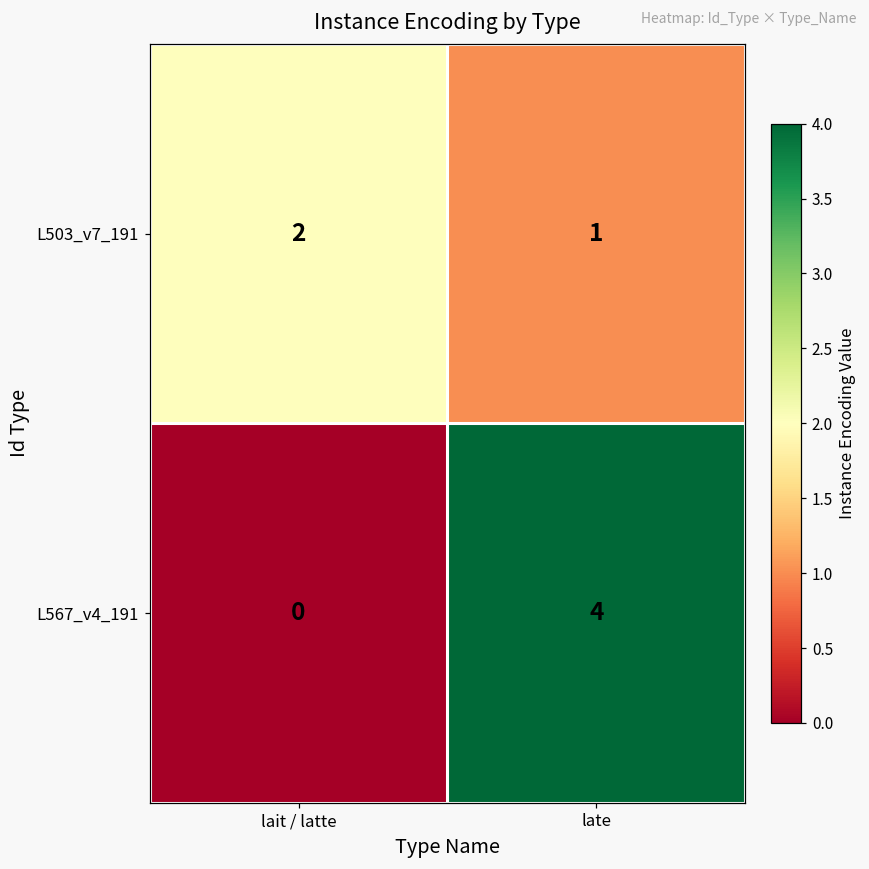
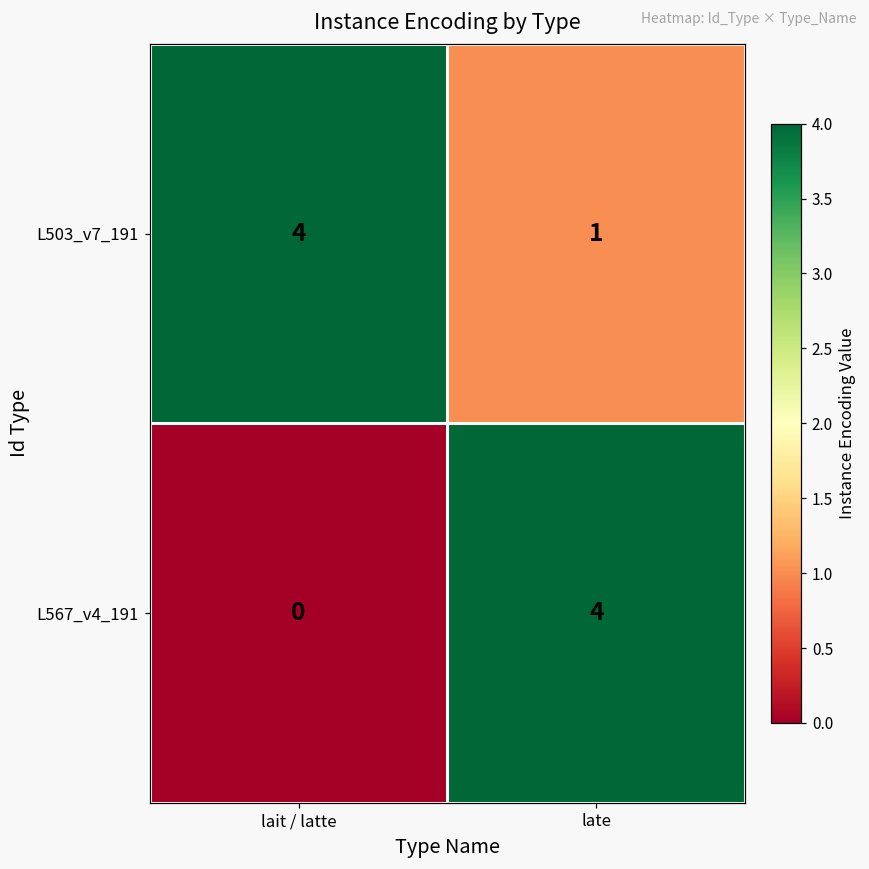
L503_v7_191, lait / latte: 2 -> 4
